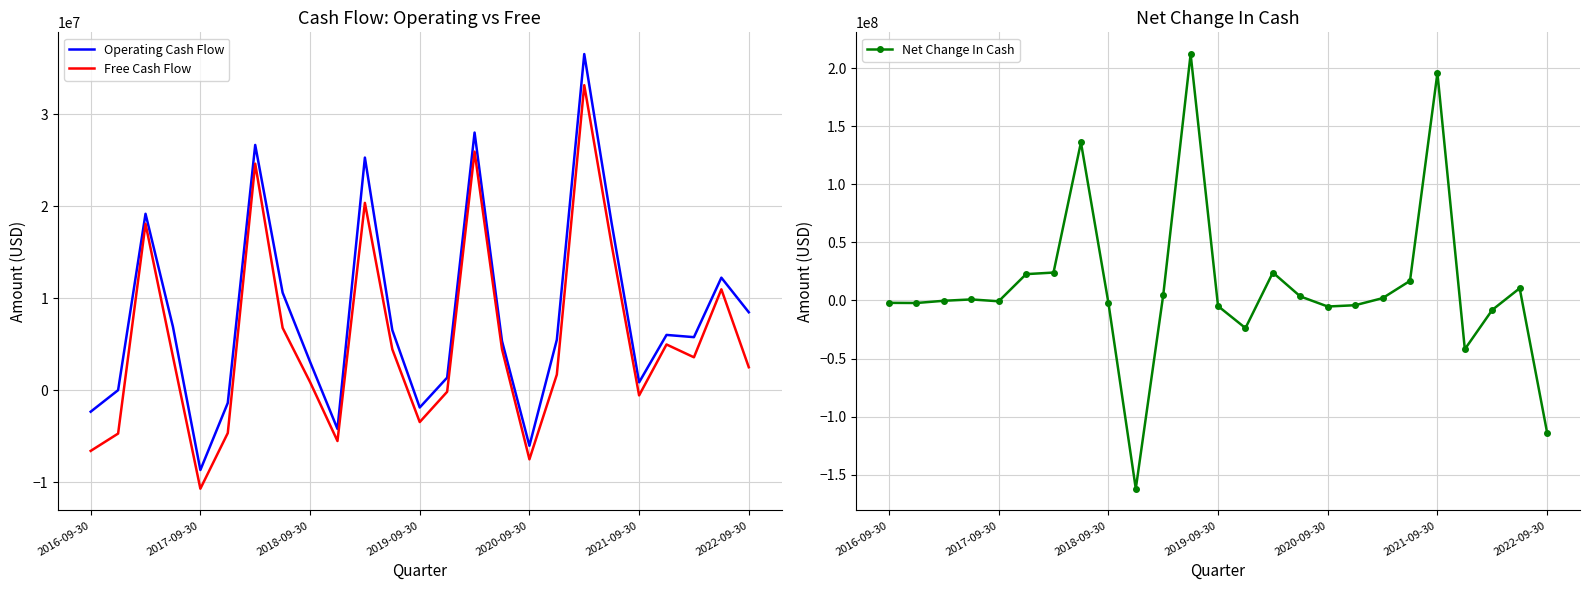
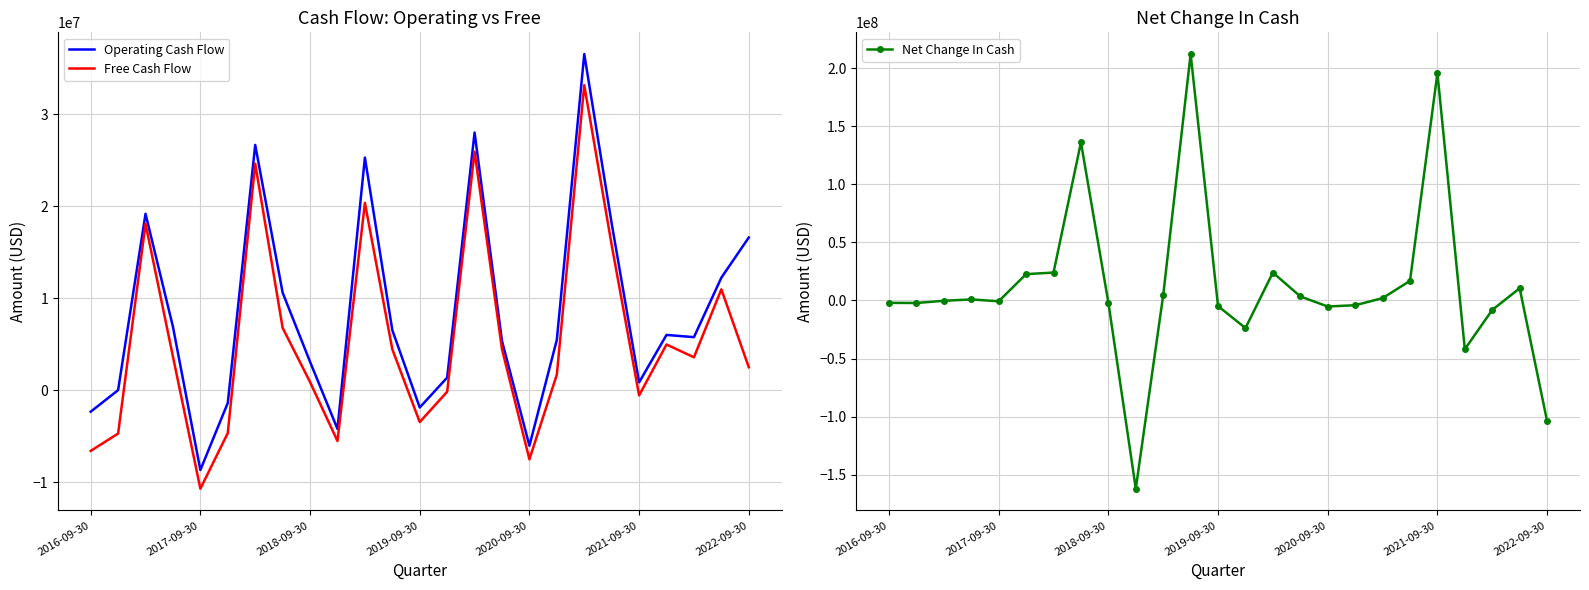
Cash Flow: Operating vs Free, Operating Cash Flow, 2022-09-30: 8000000 -> 17000000
Net Change In Cash, 2022-09-30: -114000000 -> -104000000
